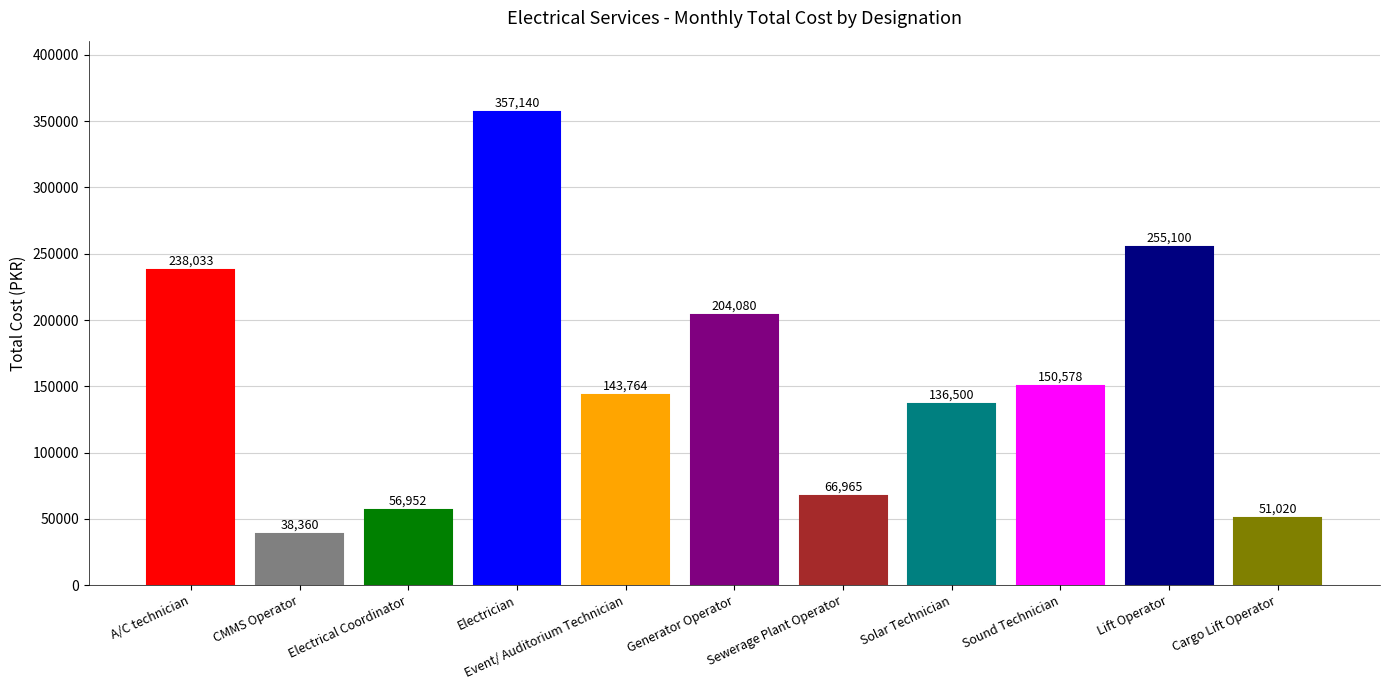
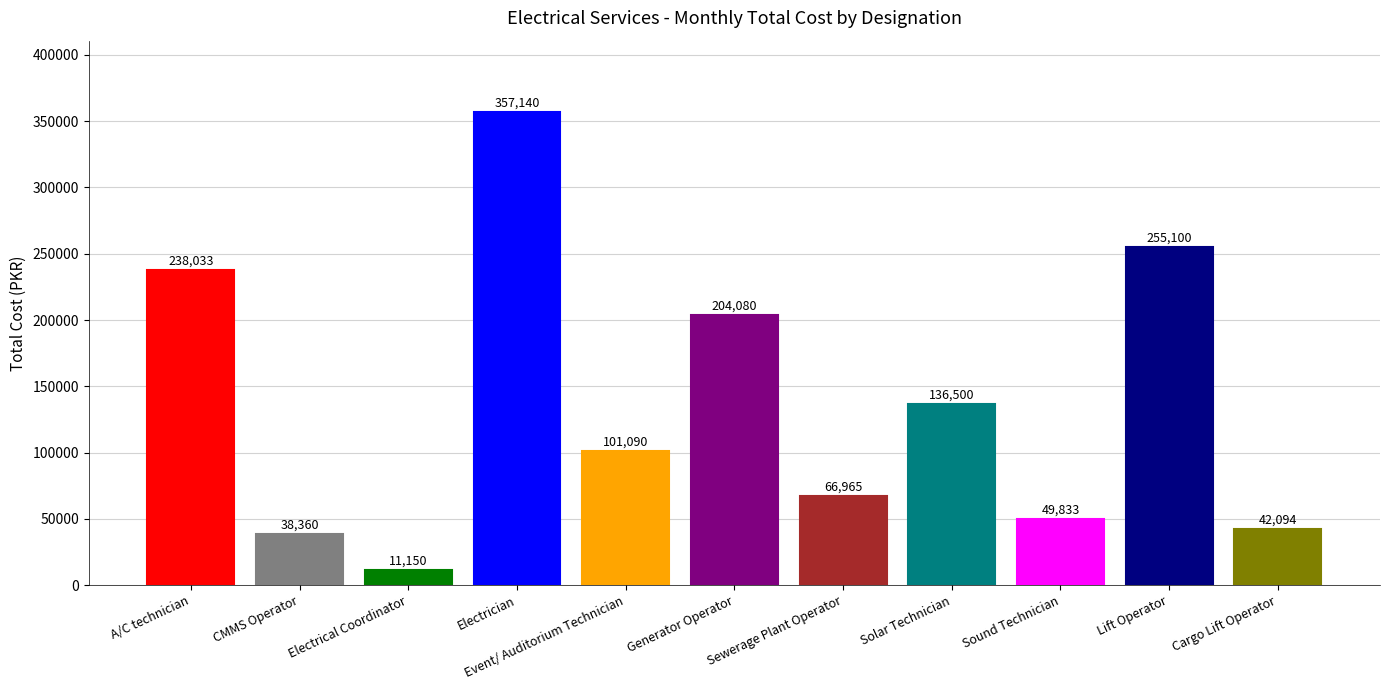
Electrical Coordinator: 56,952 -> 11,150
Event/ Auditorium Technician: 143,764 -> 101,090
Sound Technician: 150,578 -> 49,833
Cargo Lift Operator: 51,020 -> 42,094
